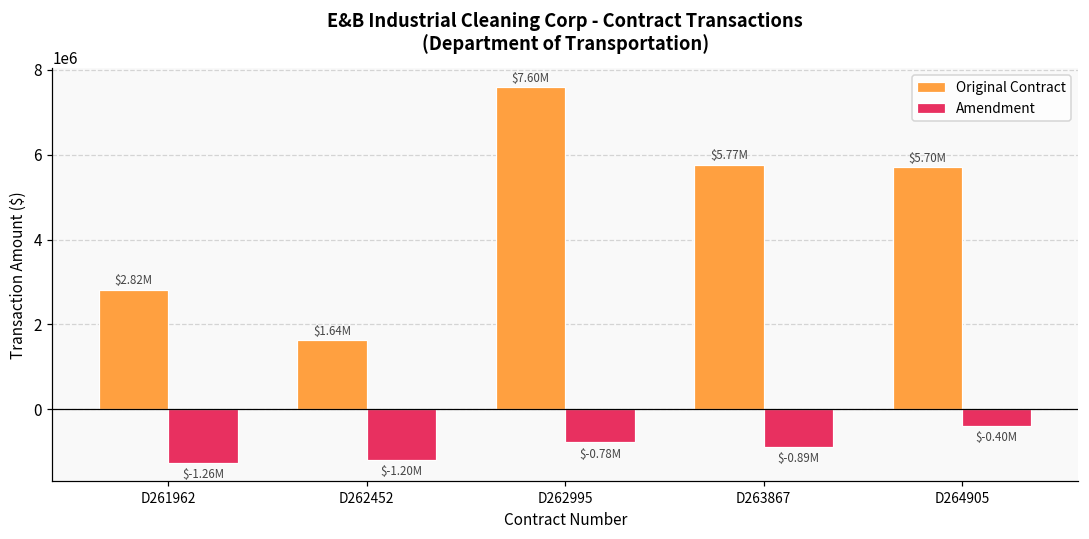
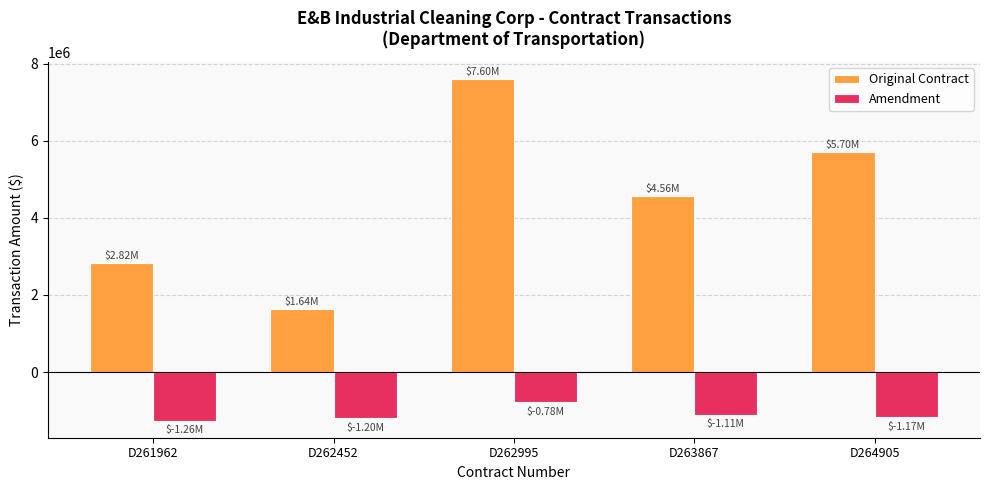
Original Contract, D263867: $5.77M -> $4.56M
Amendment, D263867: $-0.89M -> $-1.11M
Amendment, D264905: $-0.40M -> $-1.17M
